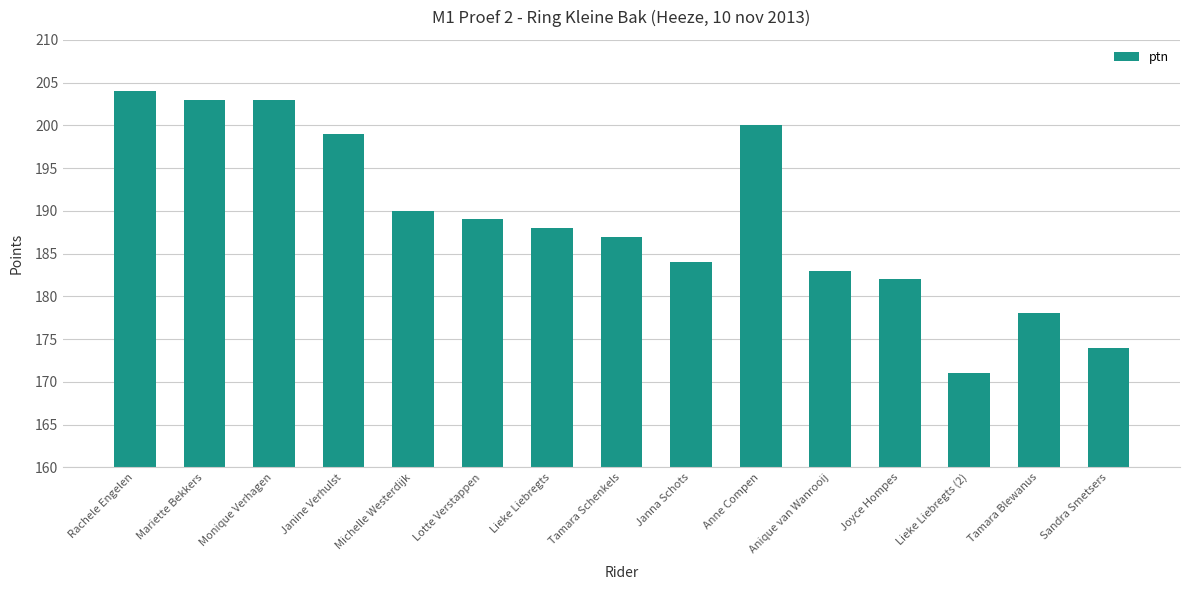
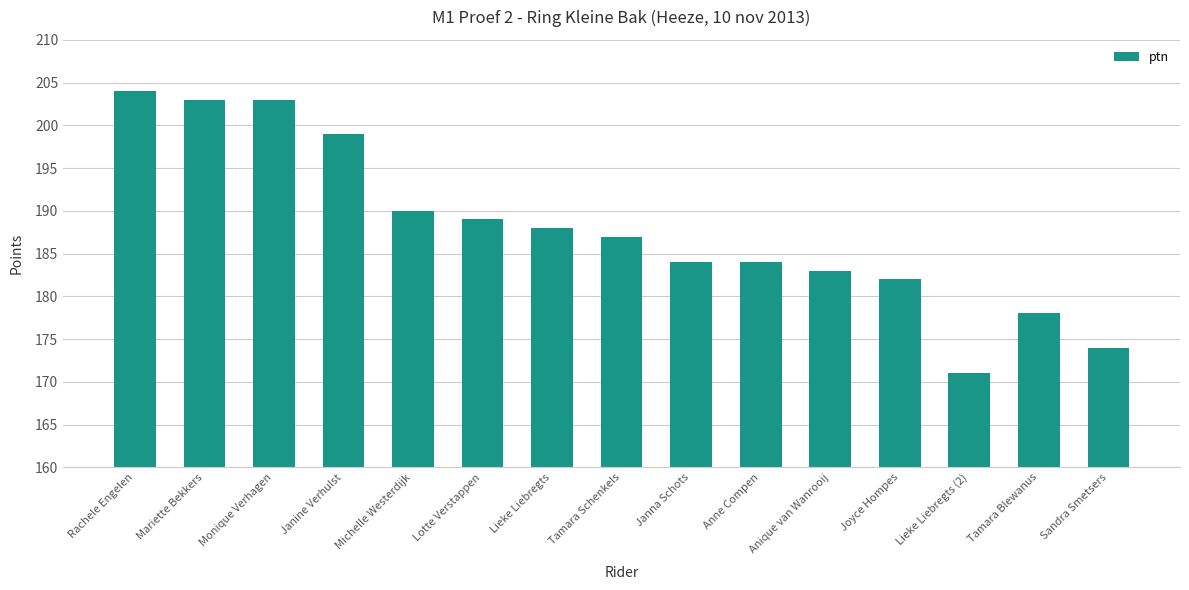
Anne Compen: 200 -> 184
